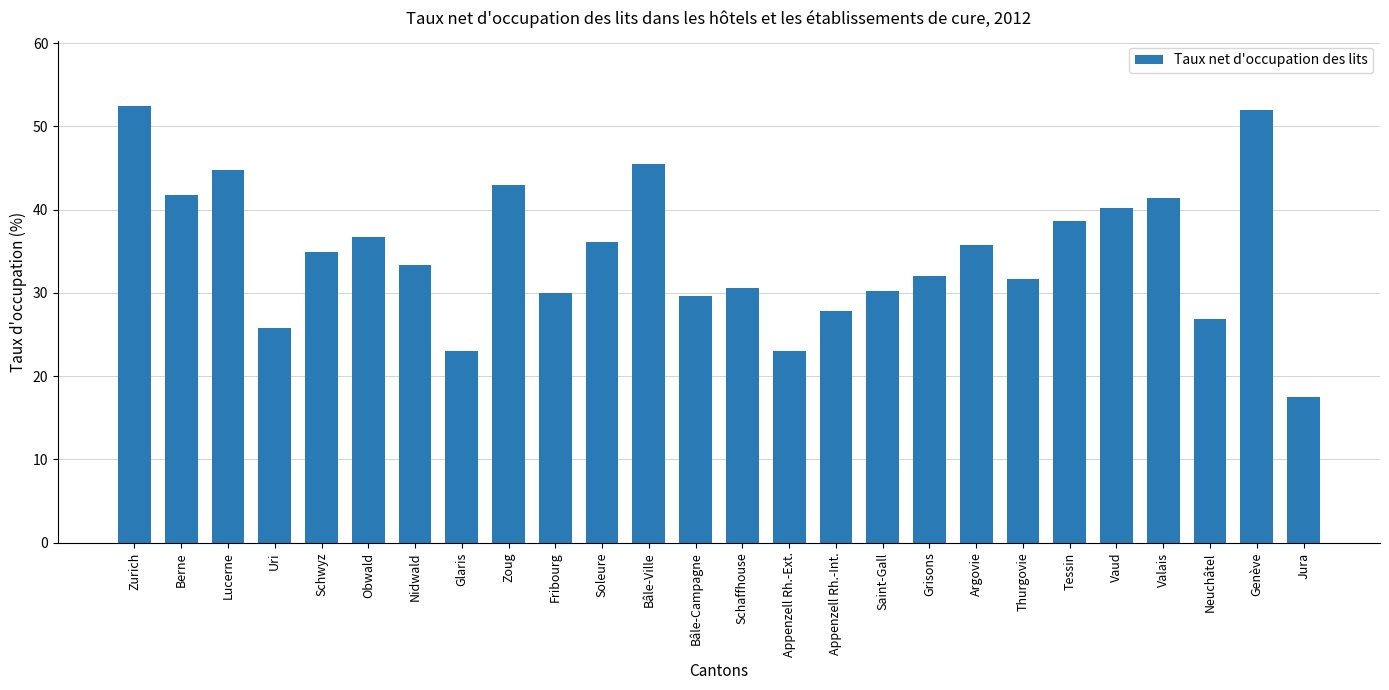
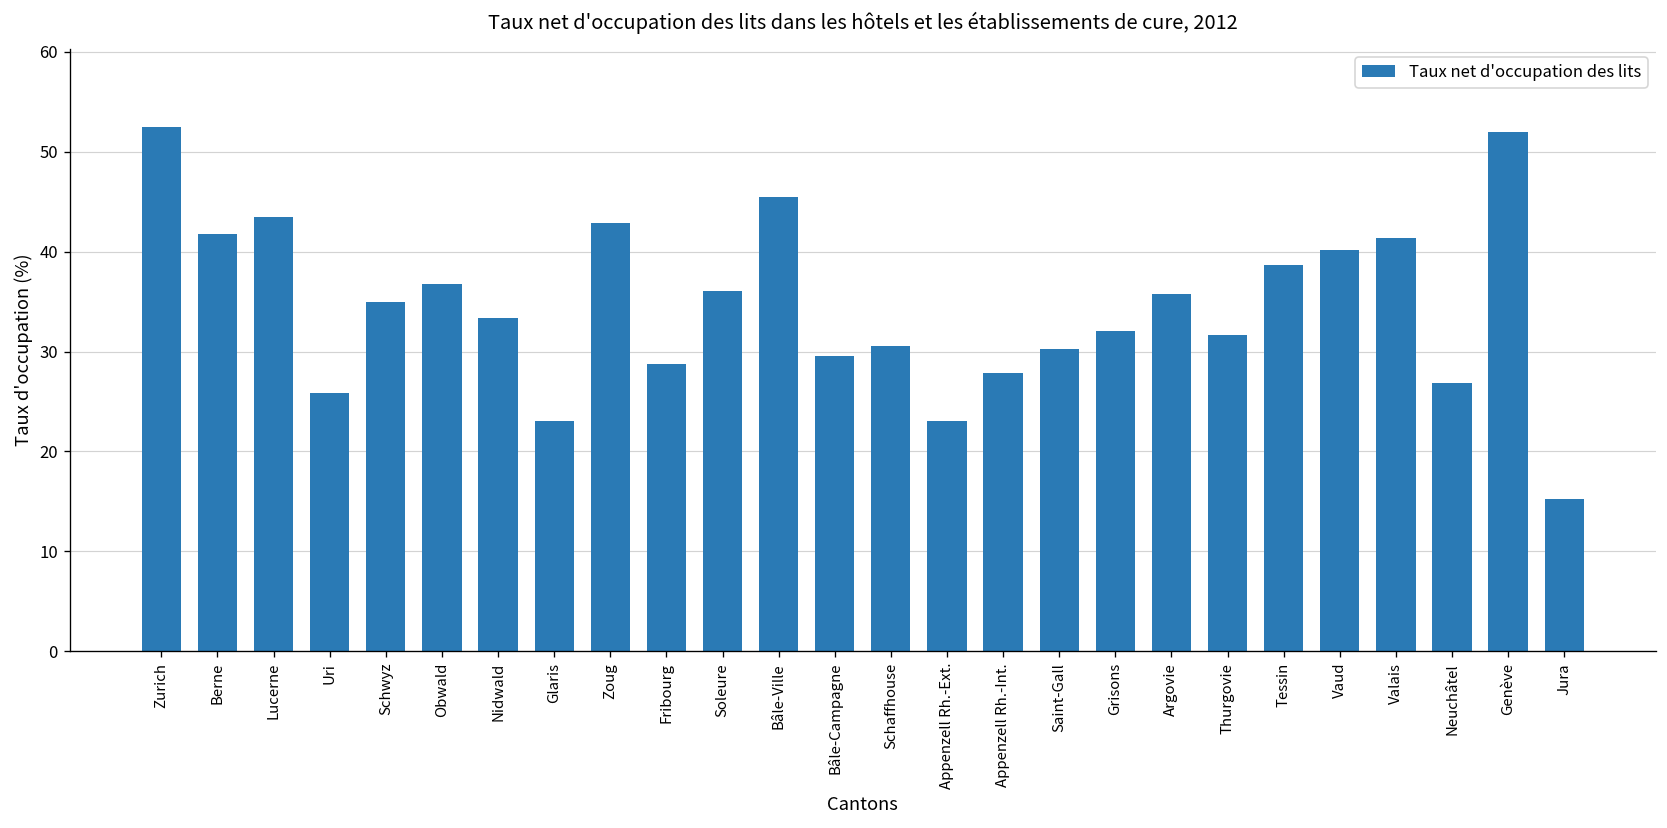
Lucerne: 45 -> 43
Fribourg: 30 -> 29
Jura: 18 -> 15
